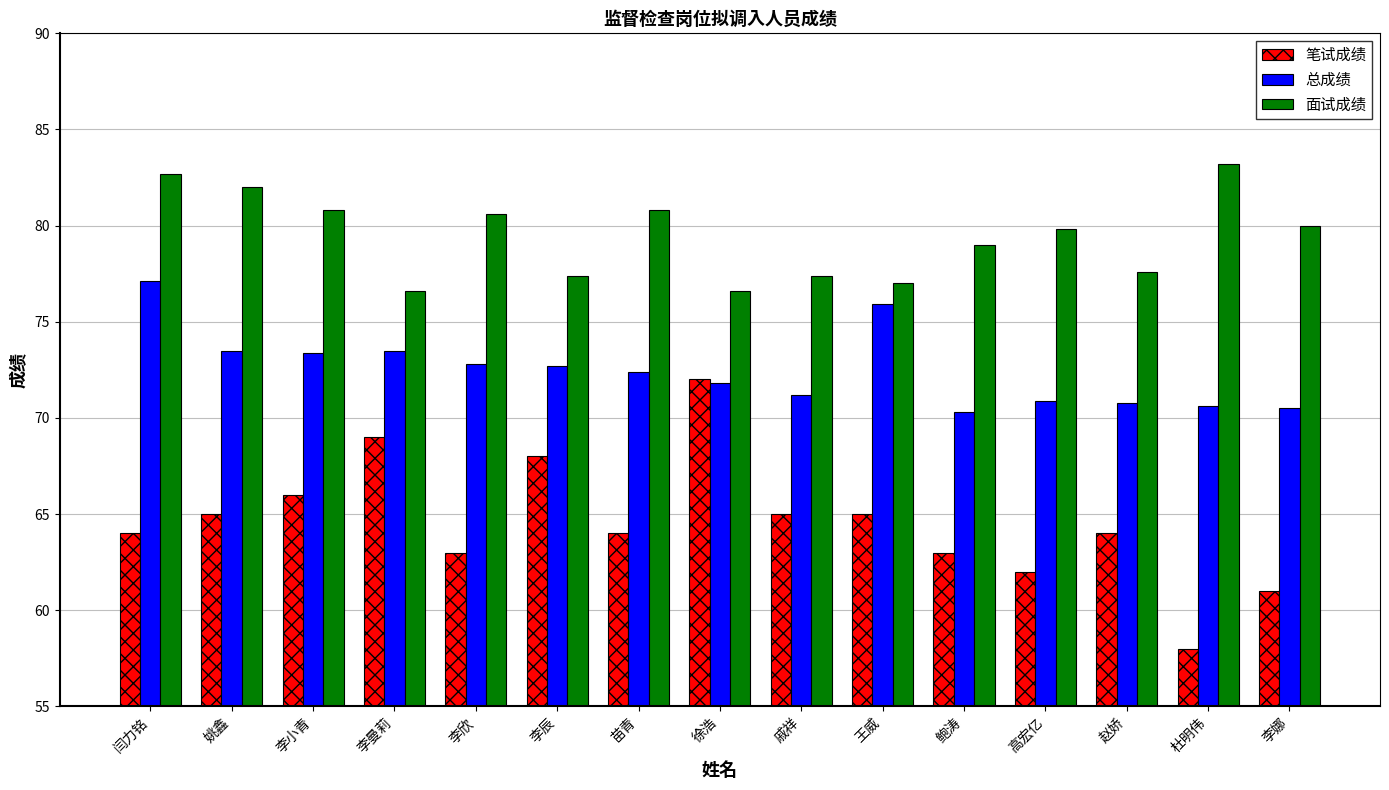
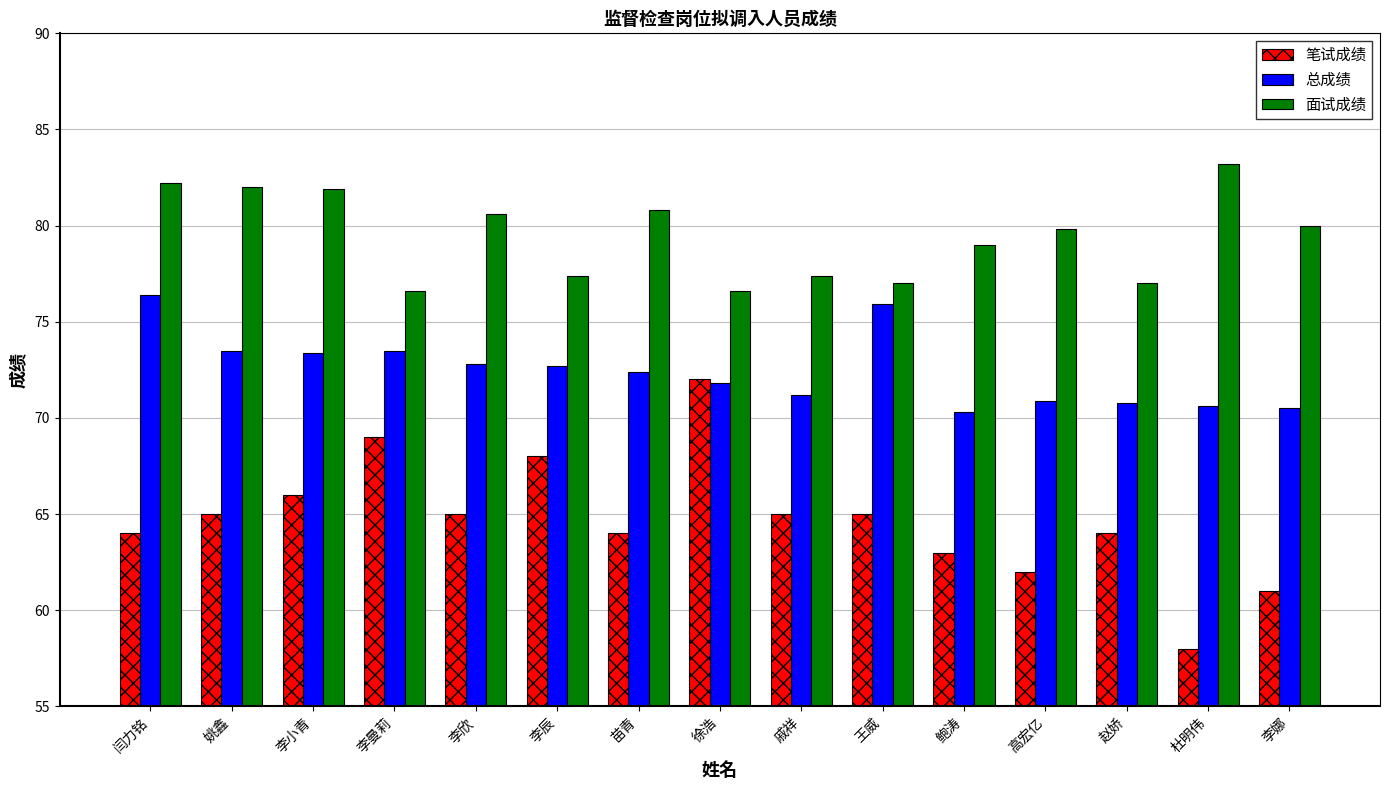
总成绩, 闫力铭: 77.1 -> 76.4
面试成绩, 闫力铭: 82.7 -> 82.2
面试成绩, 李小青: 80.8 -> 81.9
笔试成绩, 李欣: 63 -> 65
面试成绩, 赵娇: 77.6 -> 77.0
